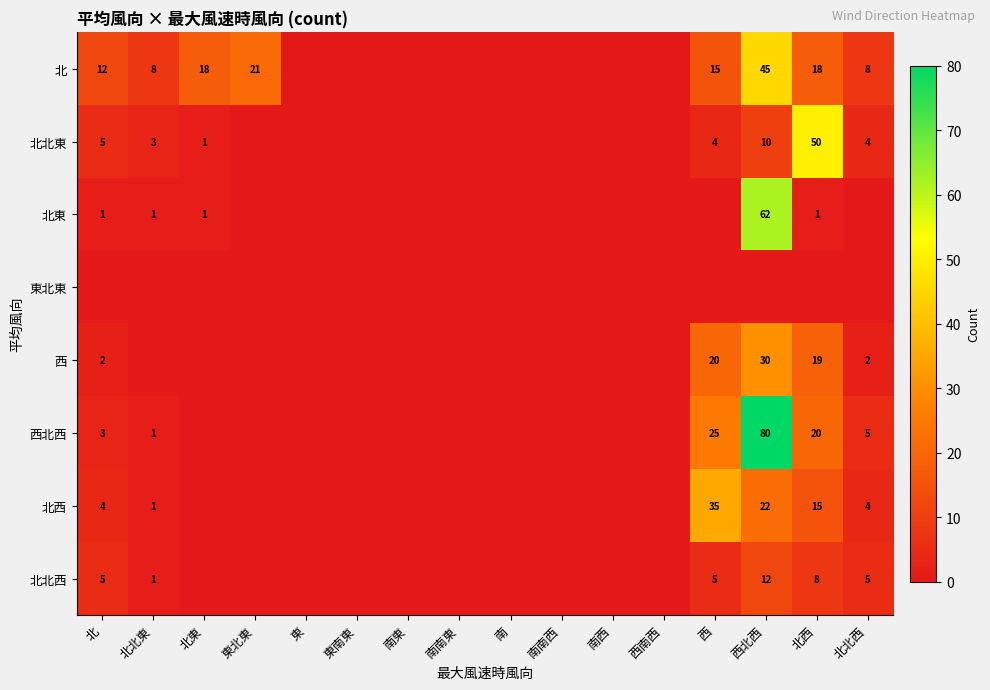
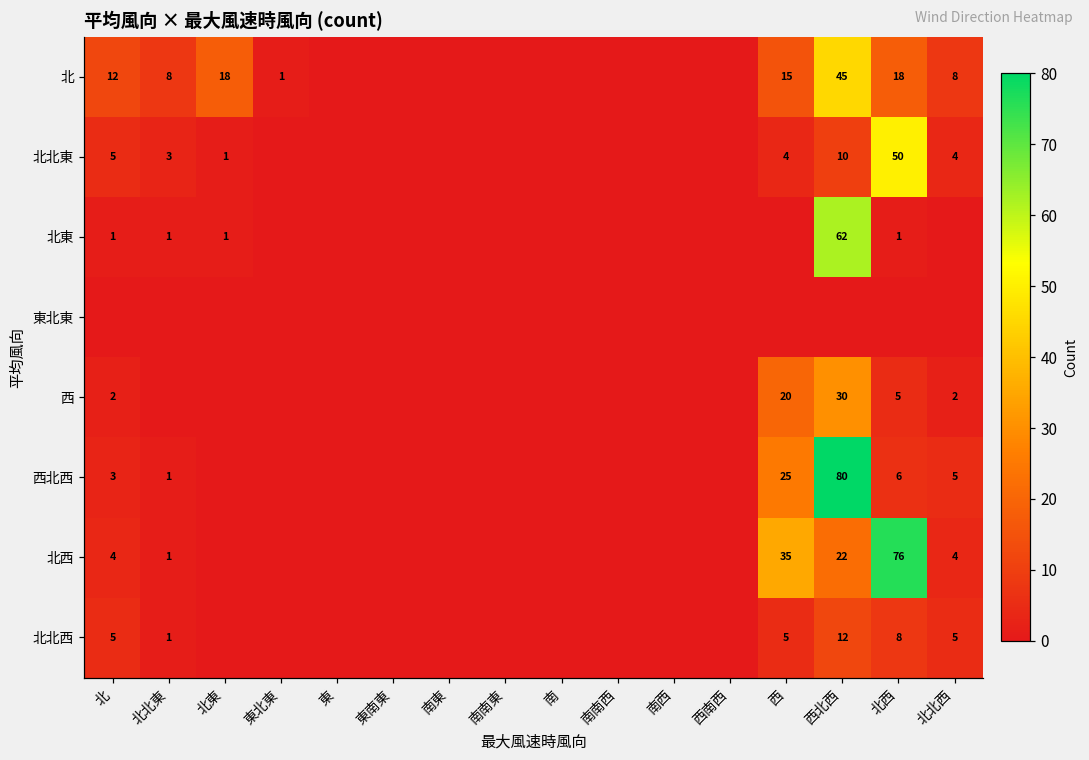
北, 東北東: 21 -> 1
西, 北西: 19 -> 5
西北西, 北西: 20 -> 6
北西, 北西: 15 -> 76
